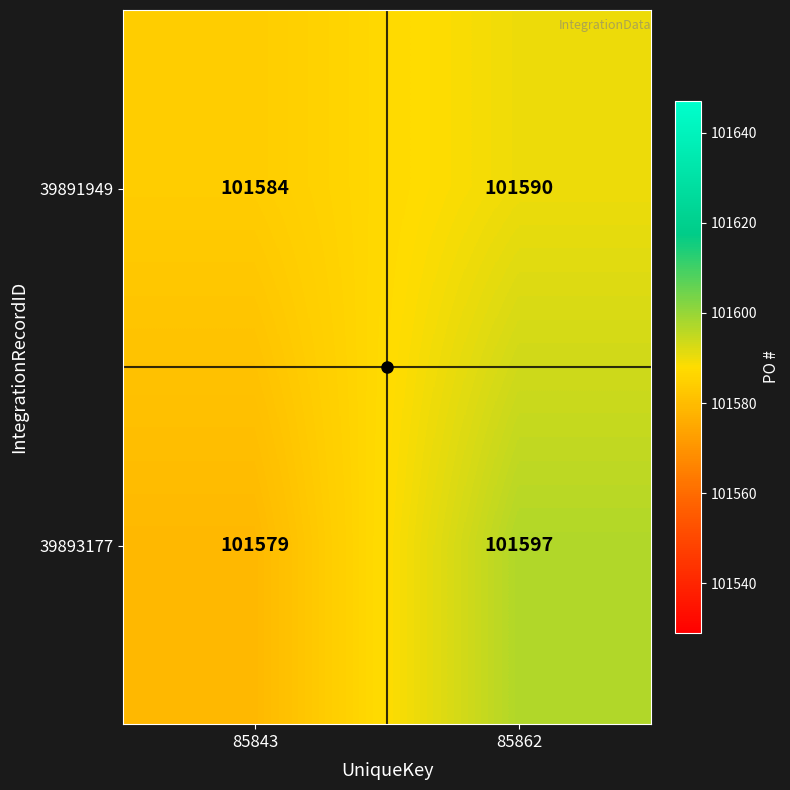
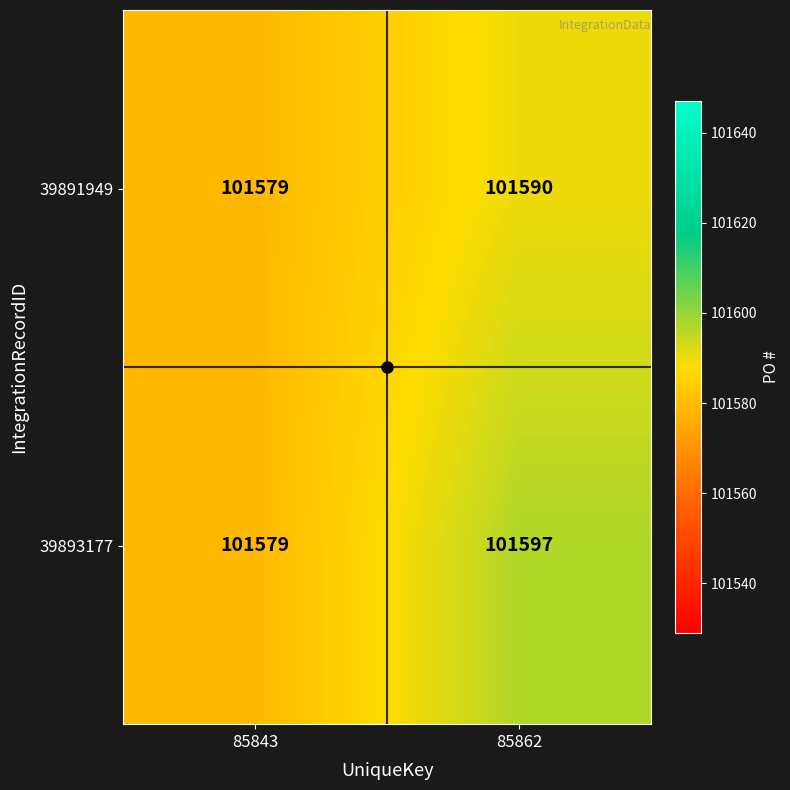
39891949, 85843: 101584 -> 101579
